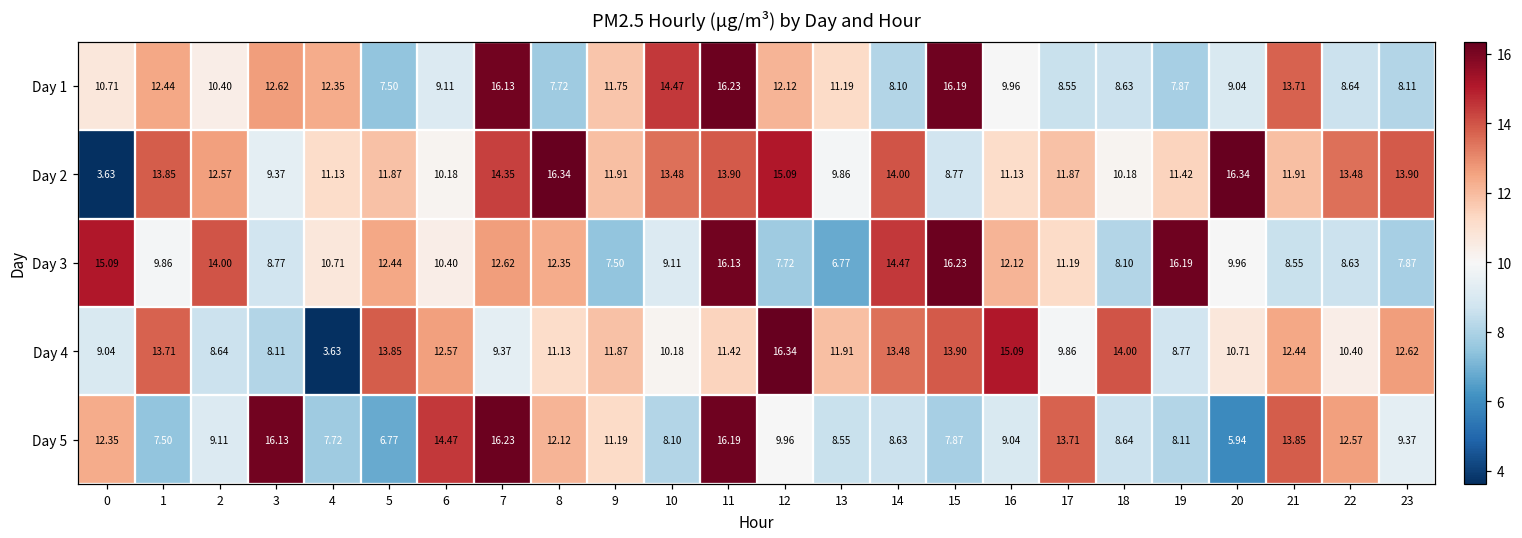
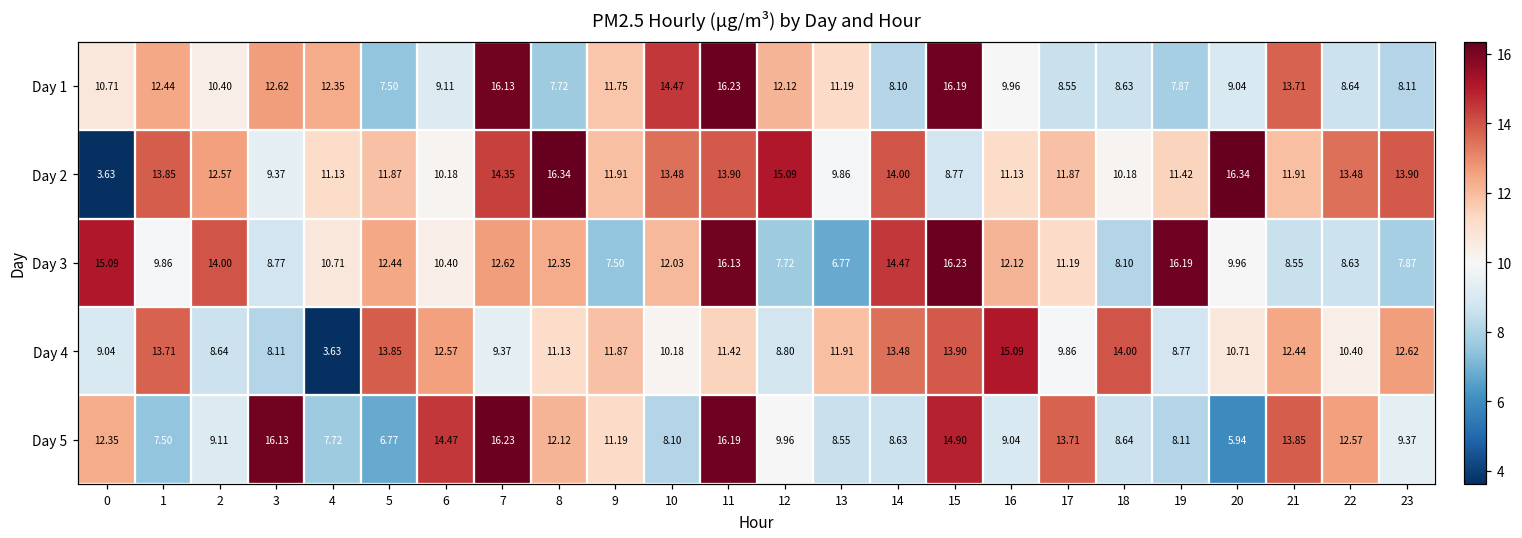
Day 3, 10: 9.11 -> 12.03
Day 4, 12: 16.34 -> 8.80
Day 5, 15: 7.87 -> 14.90
